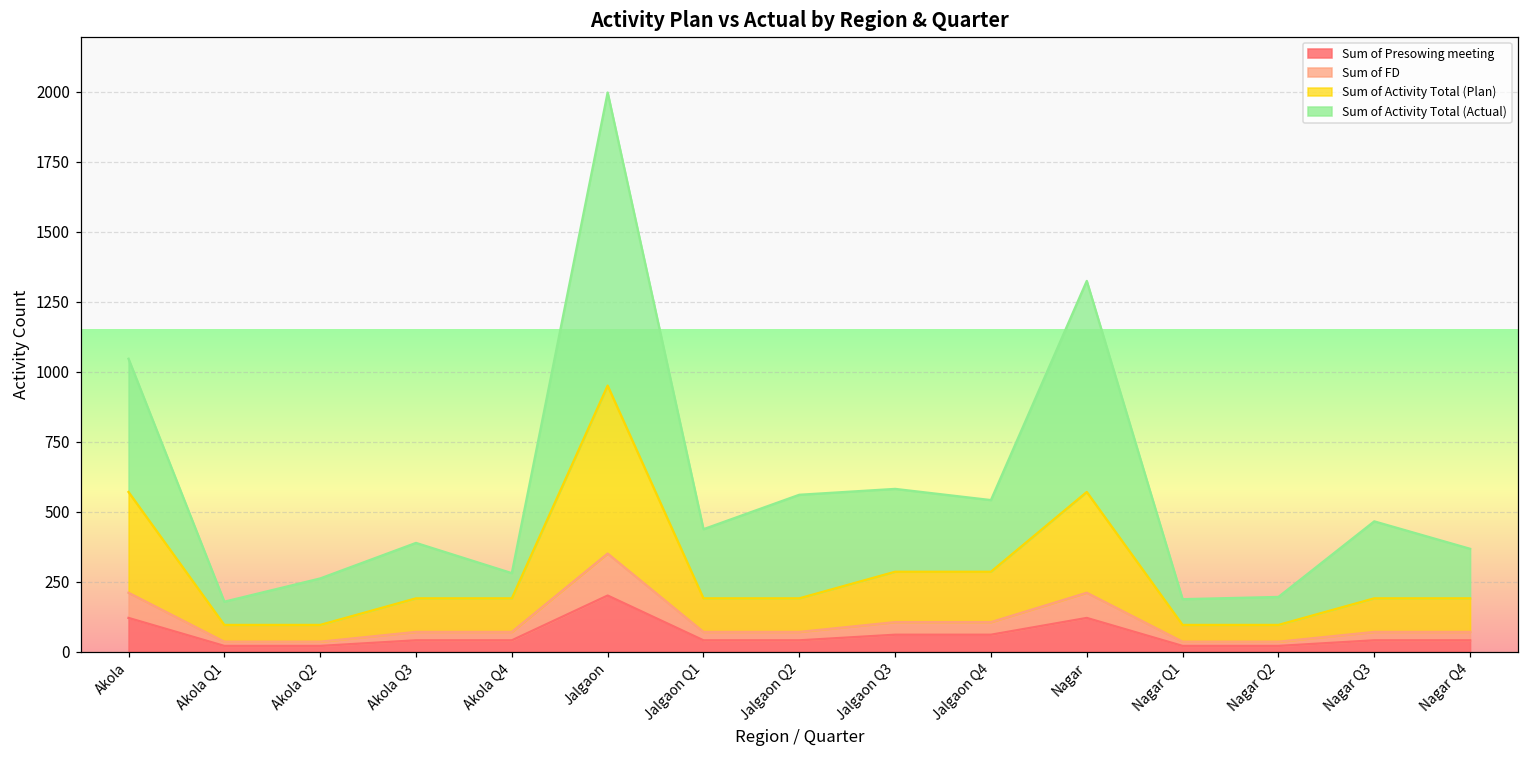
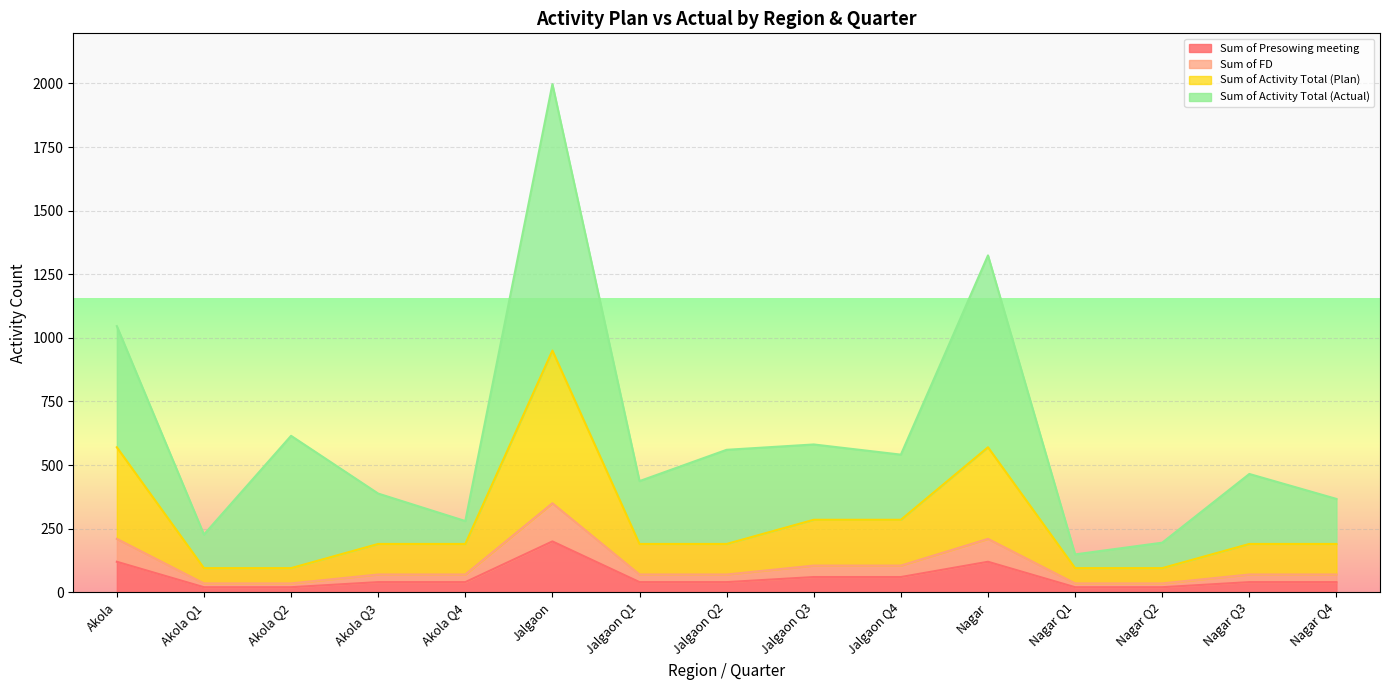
Sum of Activity Total (Actual), Akola Q1: 80 -> 130
Sum of Activity Total (Actual), Akola Q2: 170 -> 520
Sum of Activity Total (Actual), Nagar Q1: 90 -> 50
